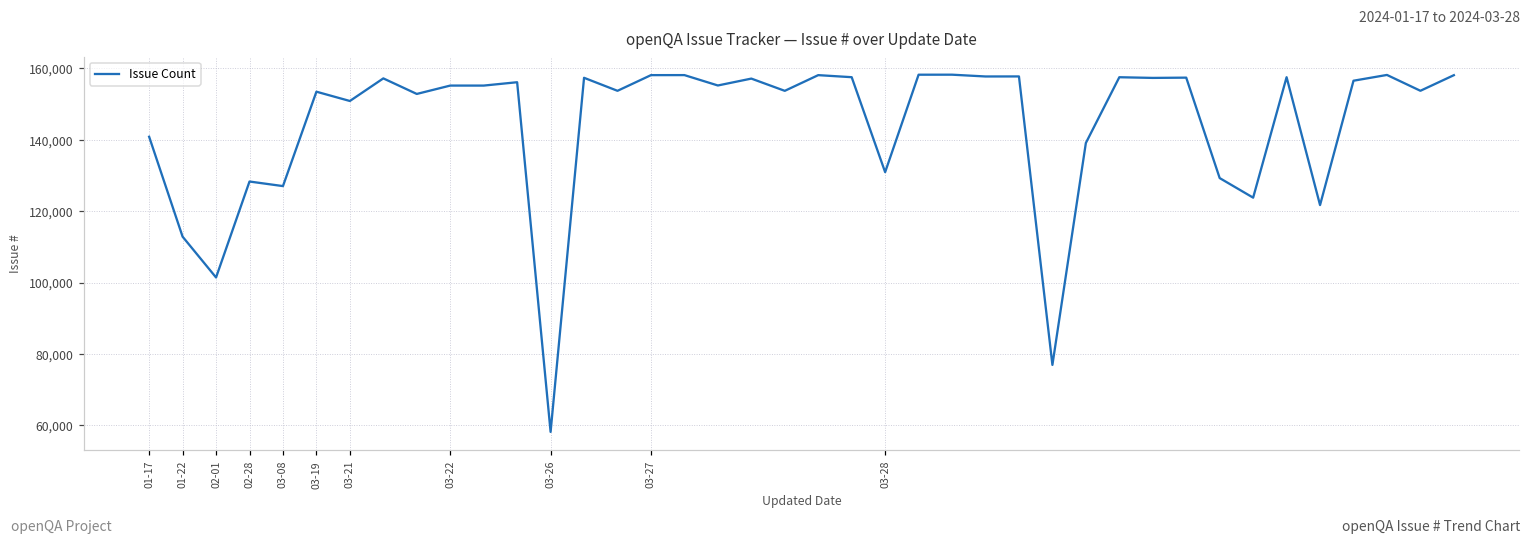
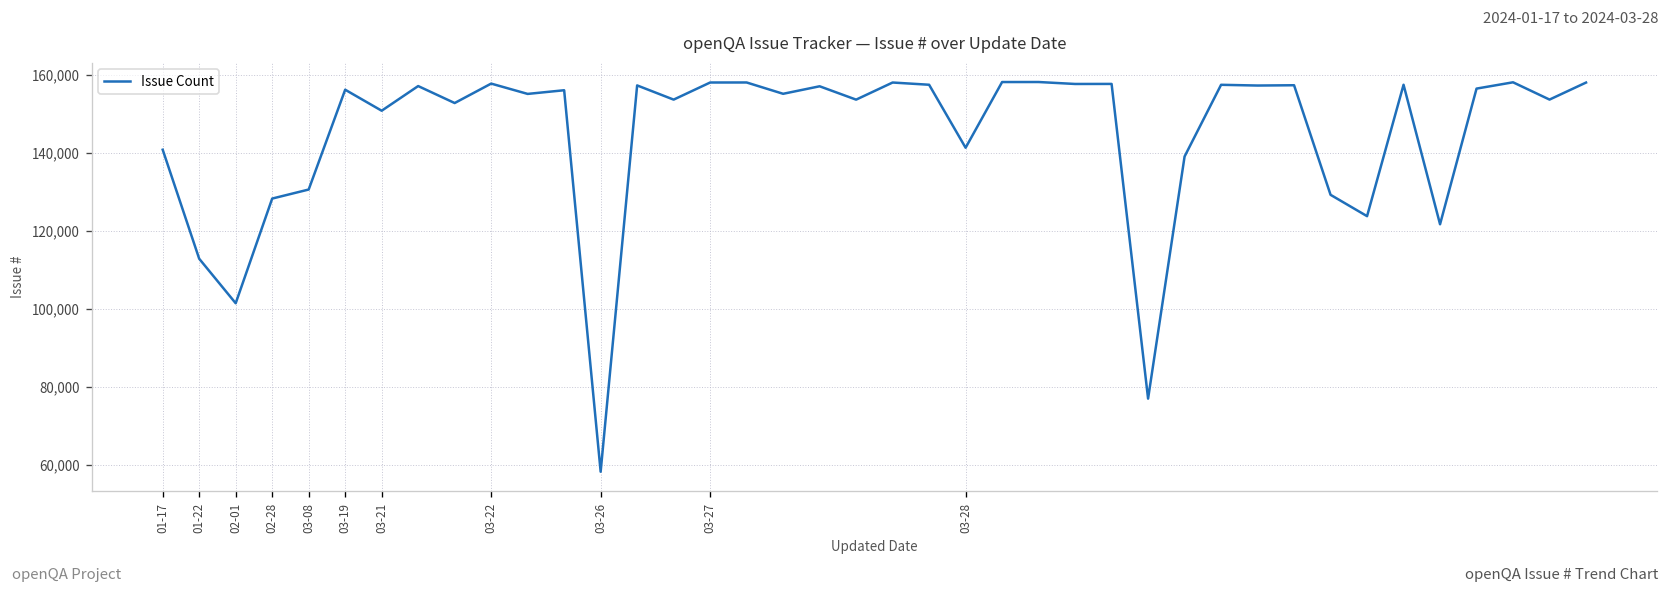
03-08: 127,000 -> 131,000
03-19: 153,000 -> 156,000
03-22: 155,000 -> 158,000
03-28: 131,000 -> 141,000
